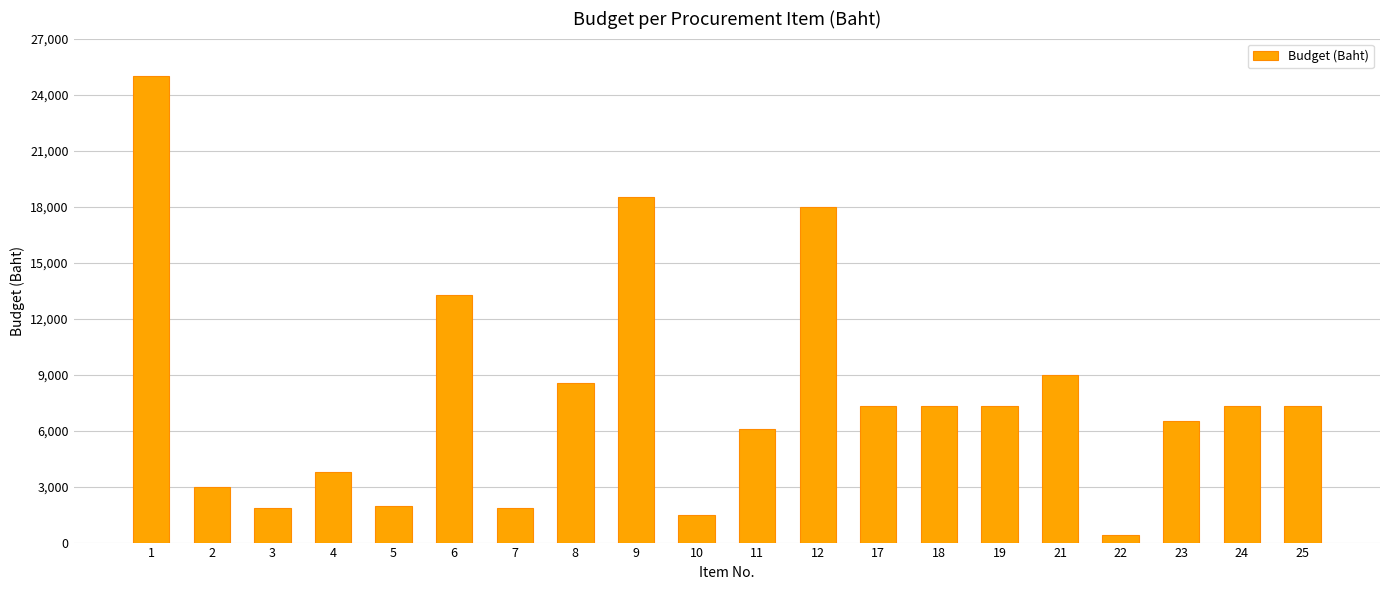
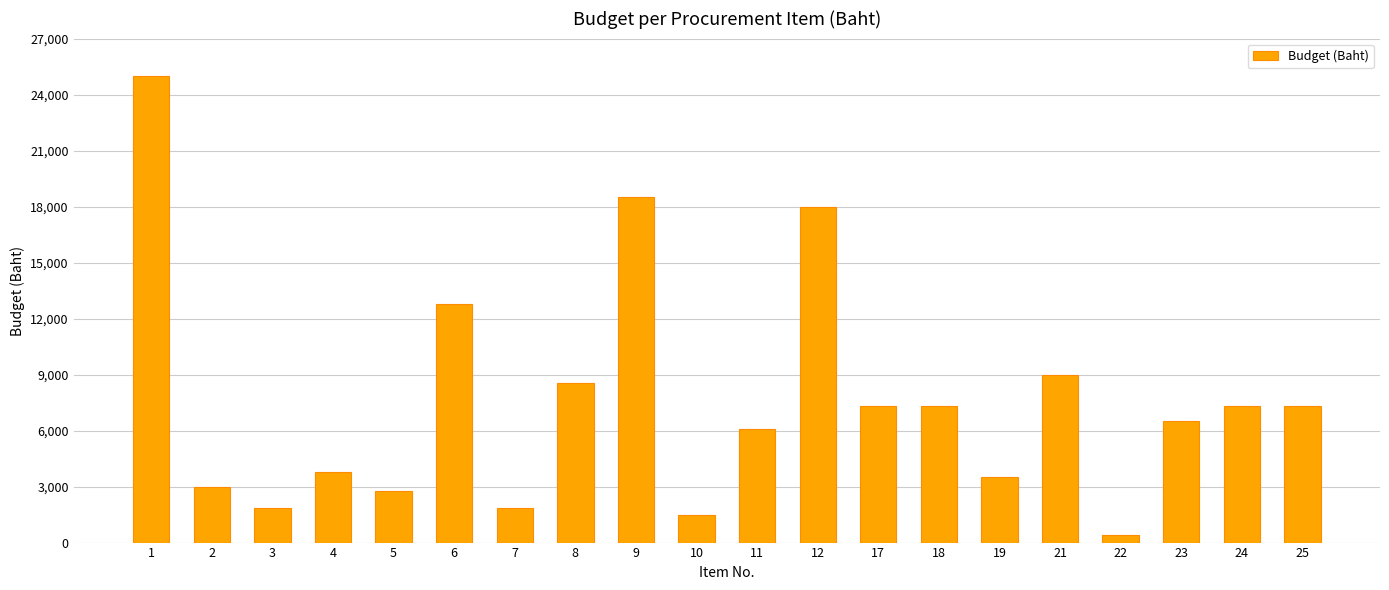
5: 2,000 -> 2,800
6: 13,300 -> 12,800
19: 7,300 -> 3,500
